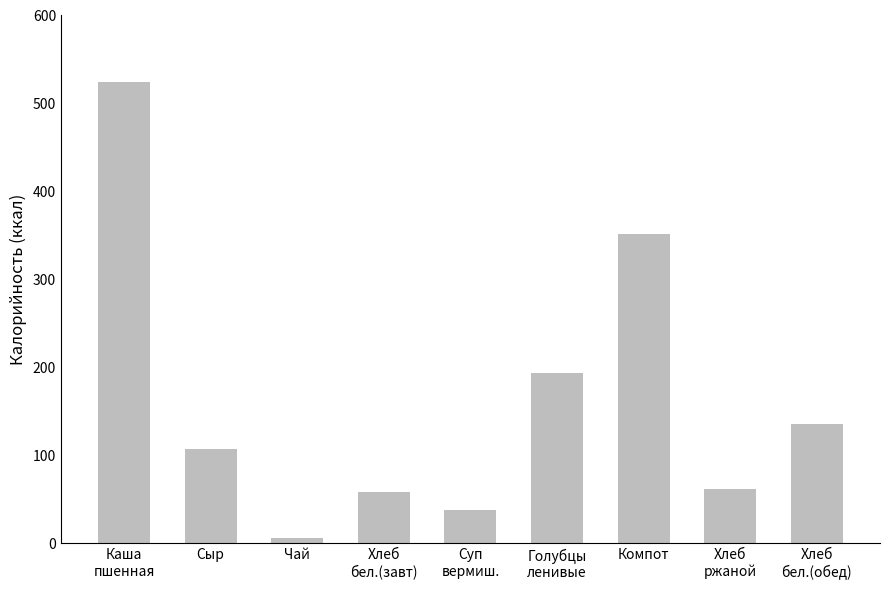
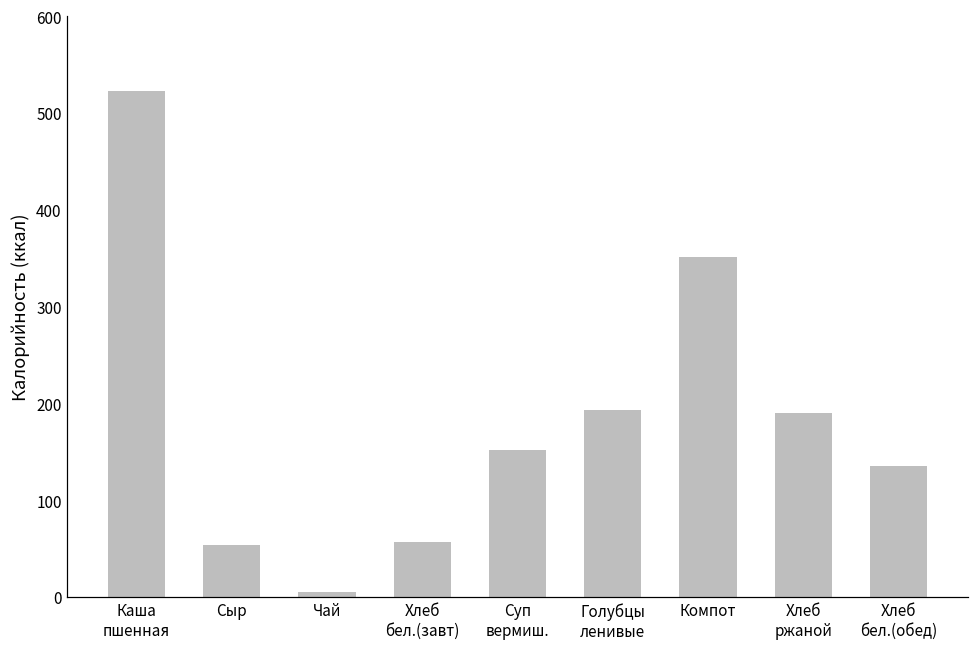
Сыр: 110 -> 50
Суп вермиш.: 40 -> 150
Хлеб ржаной: 60 -> 190
